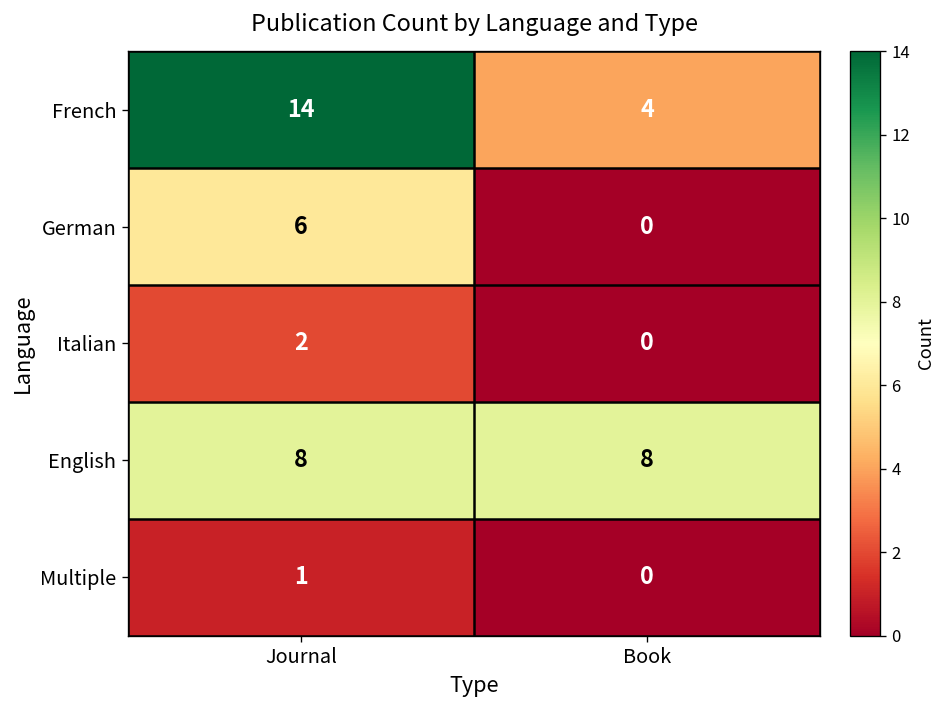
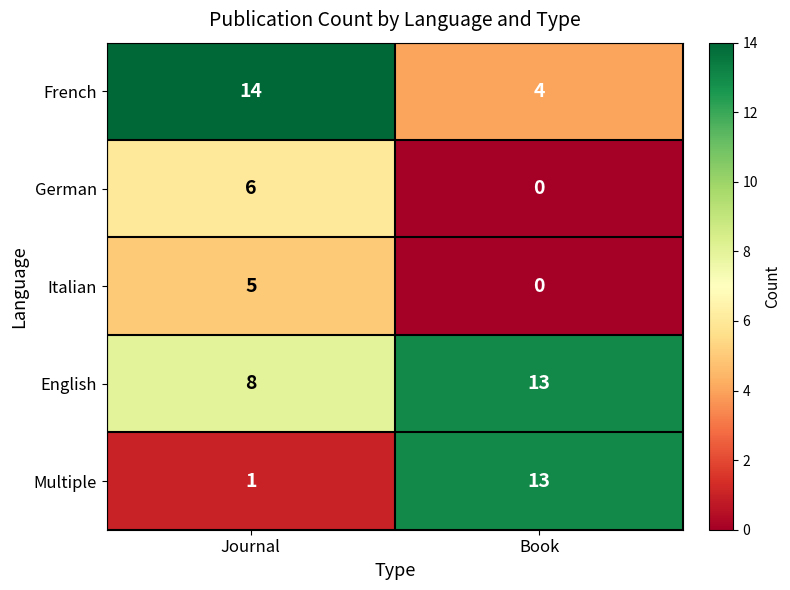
Italian, Journal: 2 -> 5
English, Book: 8 -> 13
Multiple, Book: 0 -> 13
